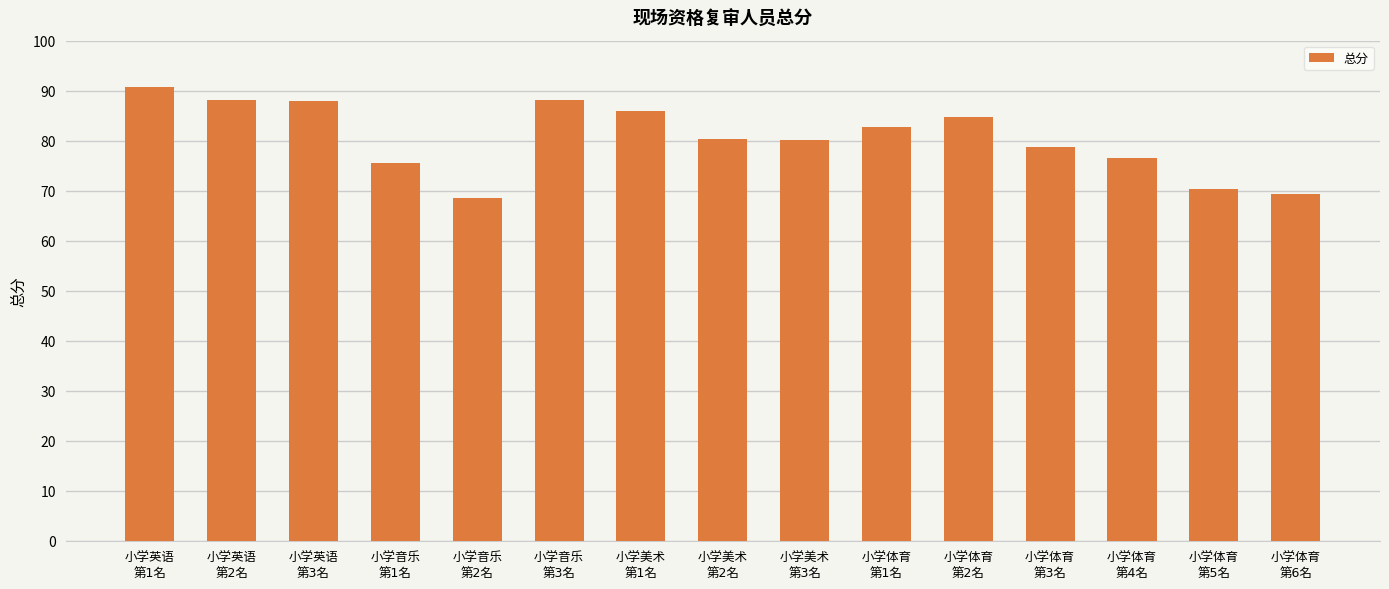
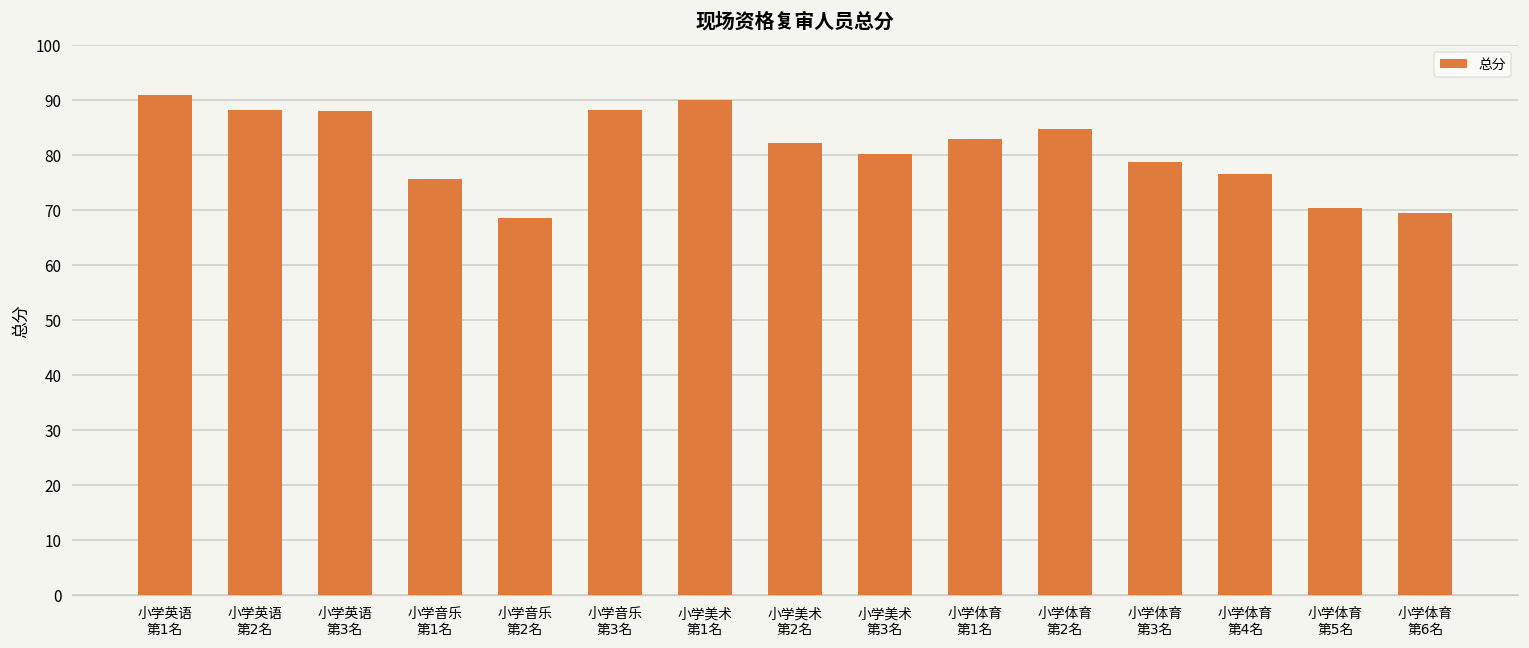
小学美术 第1名: 86 -> 90
小学美术 第2名: 80 -> 82
